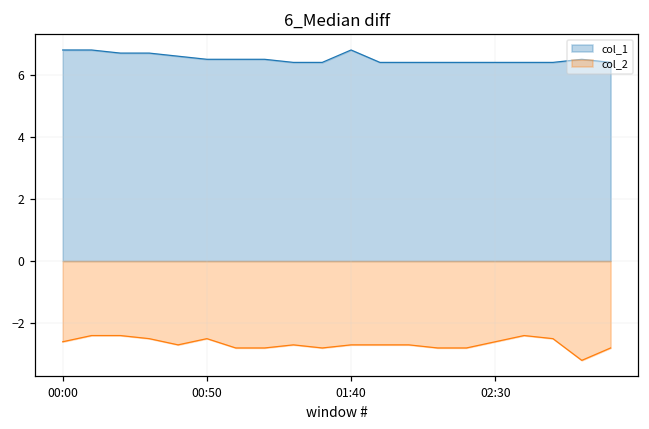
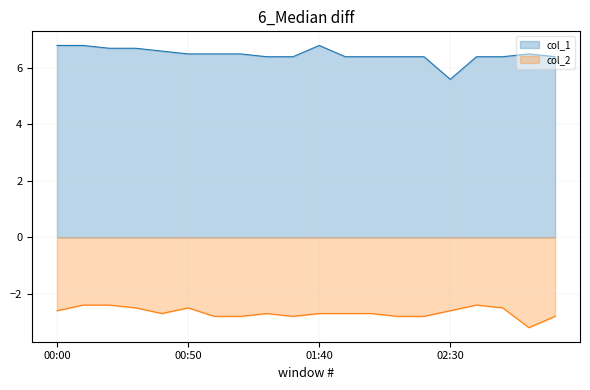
col_1, 02:30: 6.4 -> 5.6
